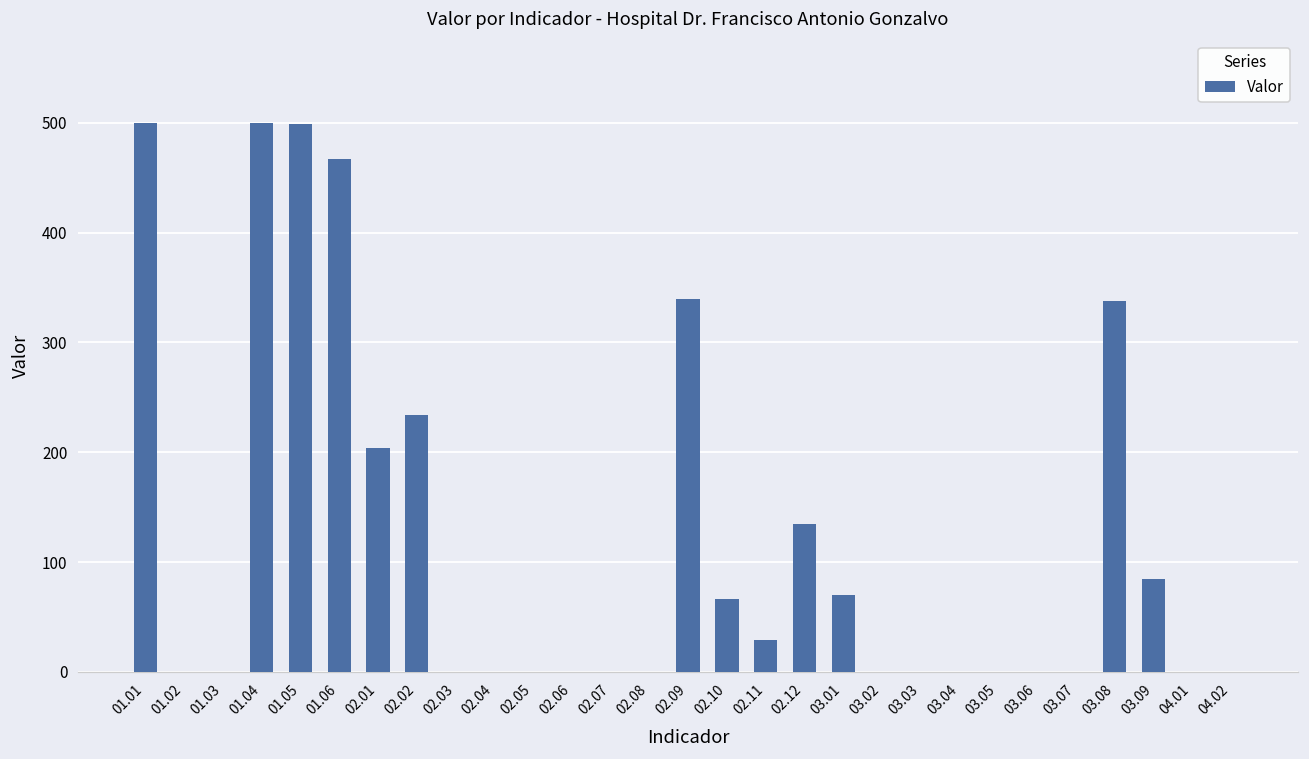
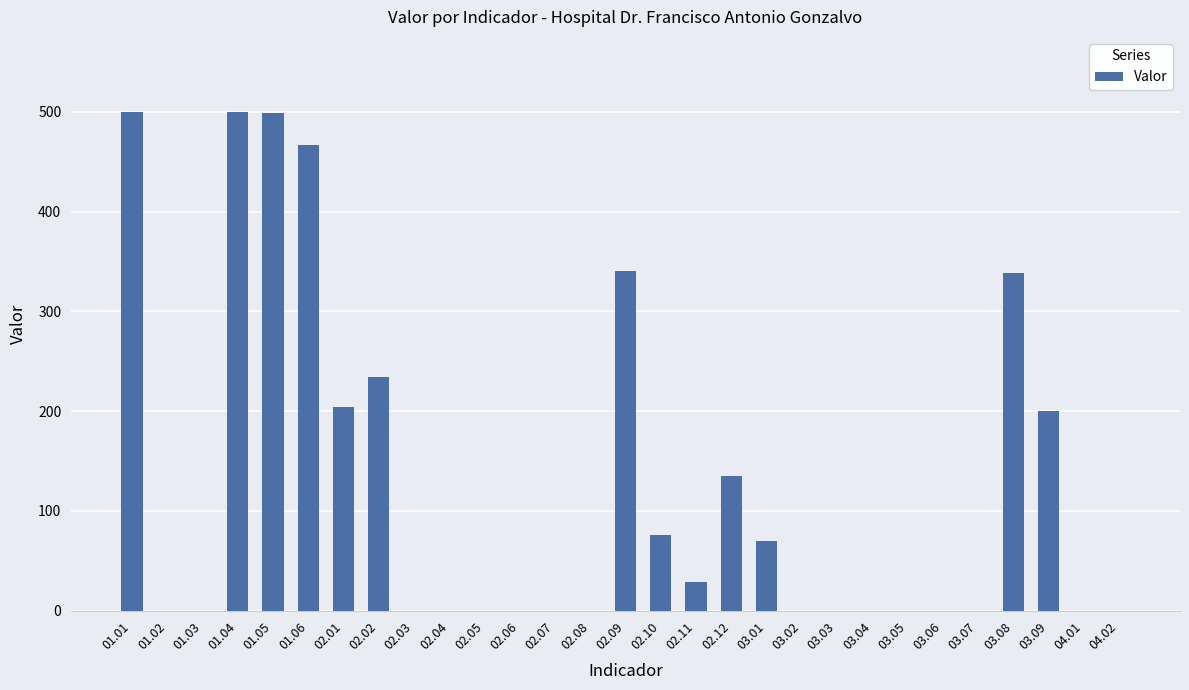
02.10: 70 -> 80
03.09: 90 -> 200
